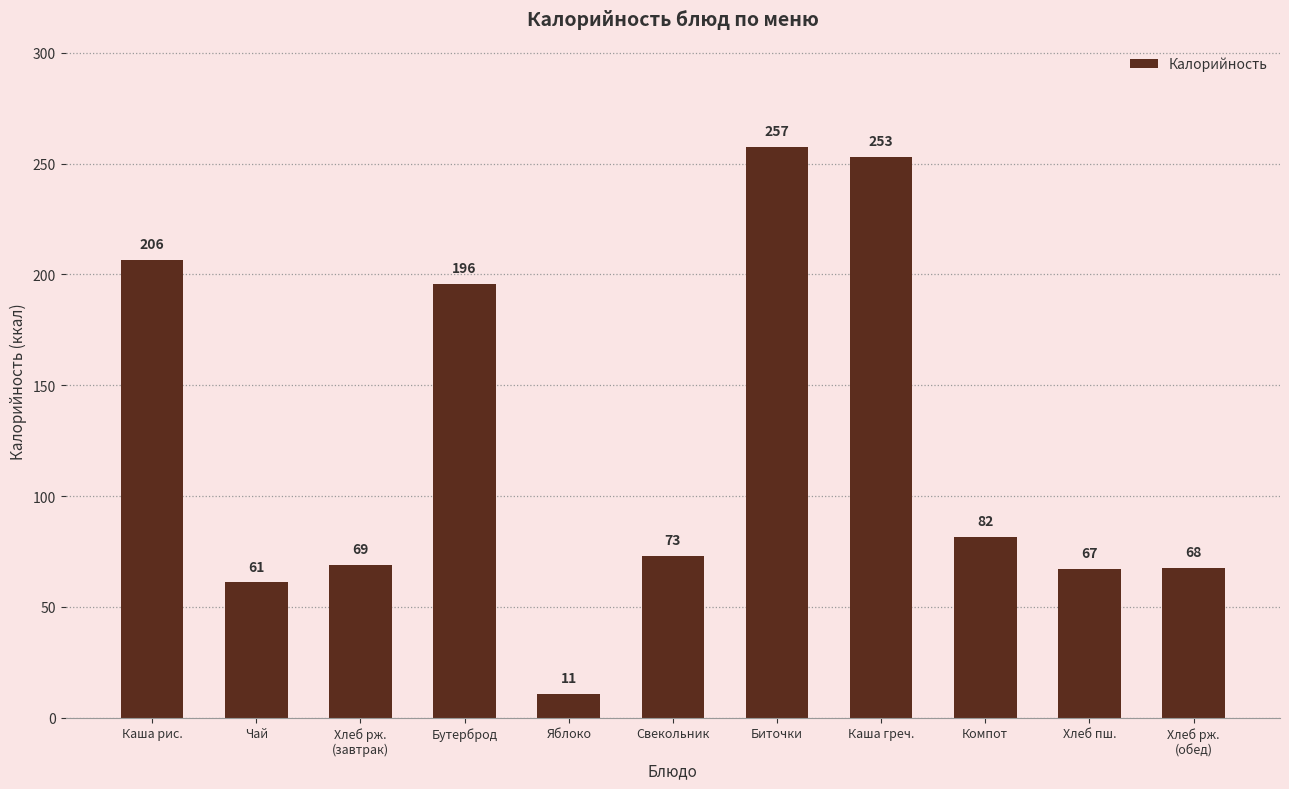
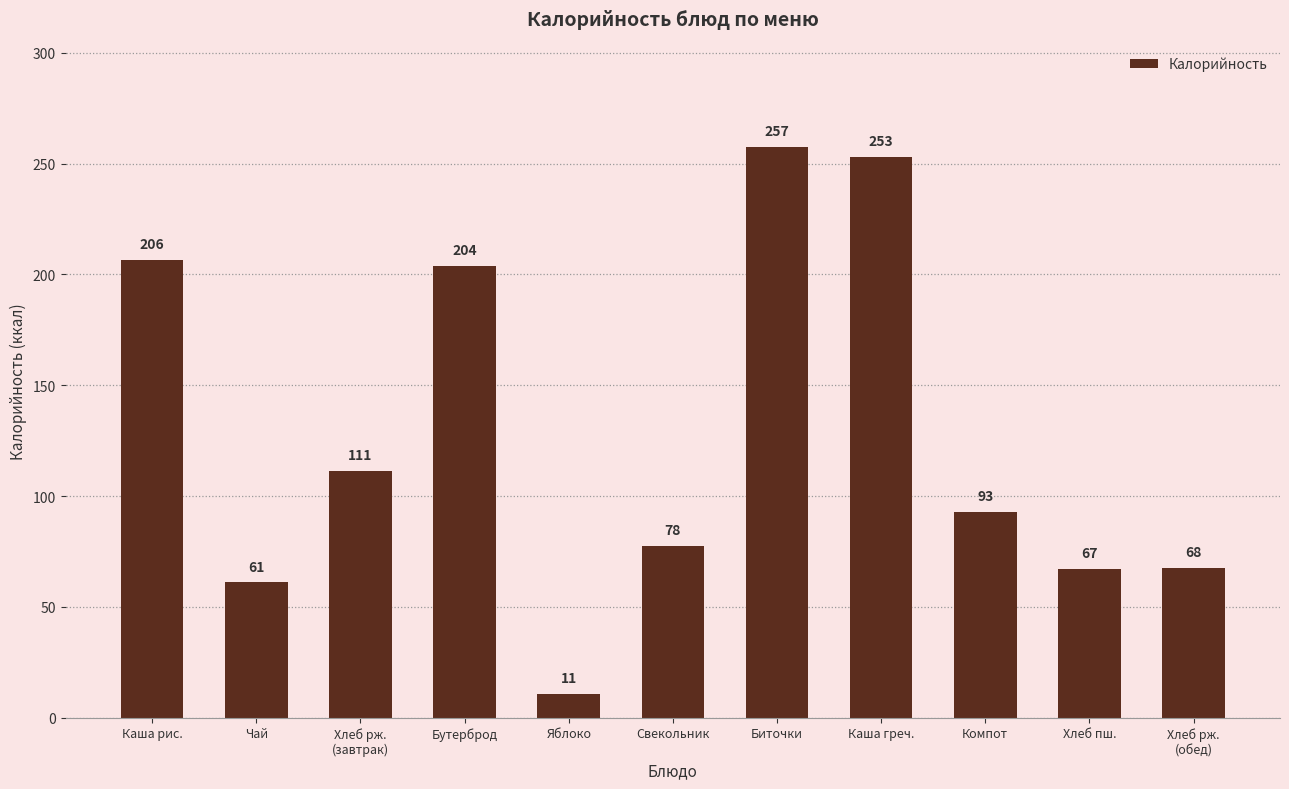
Хлеб рж. (завтрак): 69 -> 111
Бутерброд: 196 -> 204
Свекольник: 73 -> 78
Компот: 82 -> 93
